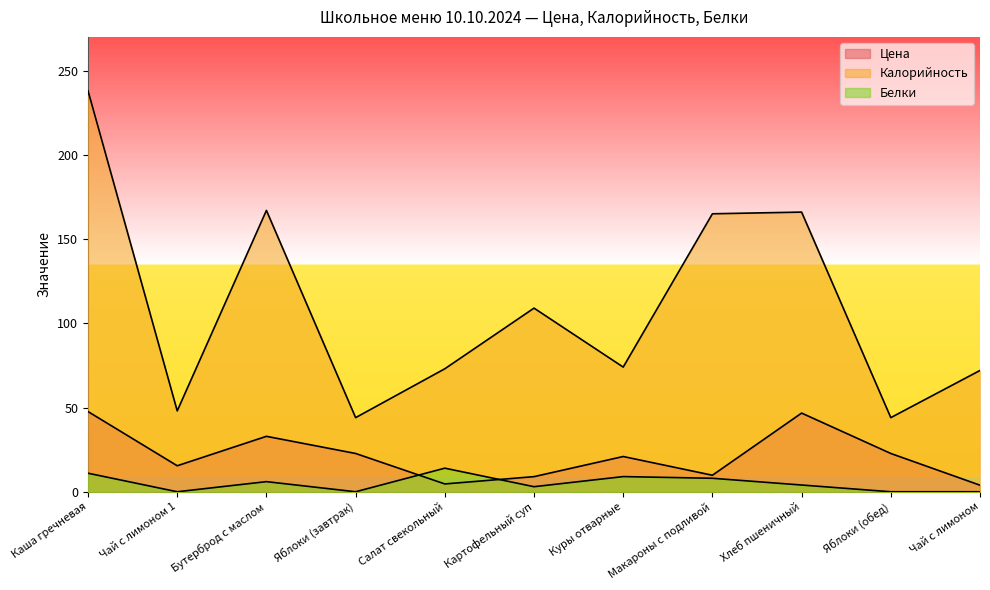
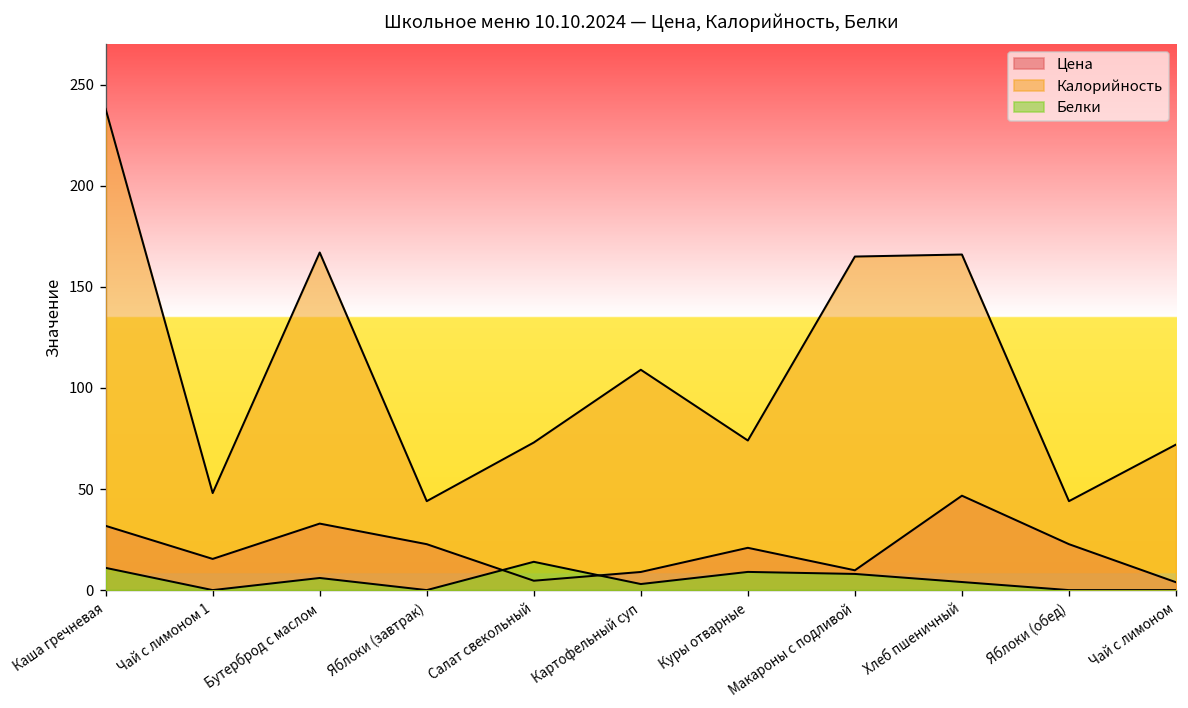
Цена, Каша гречневая: 48 -> 32
